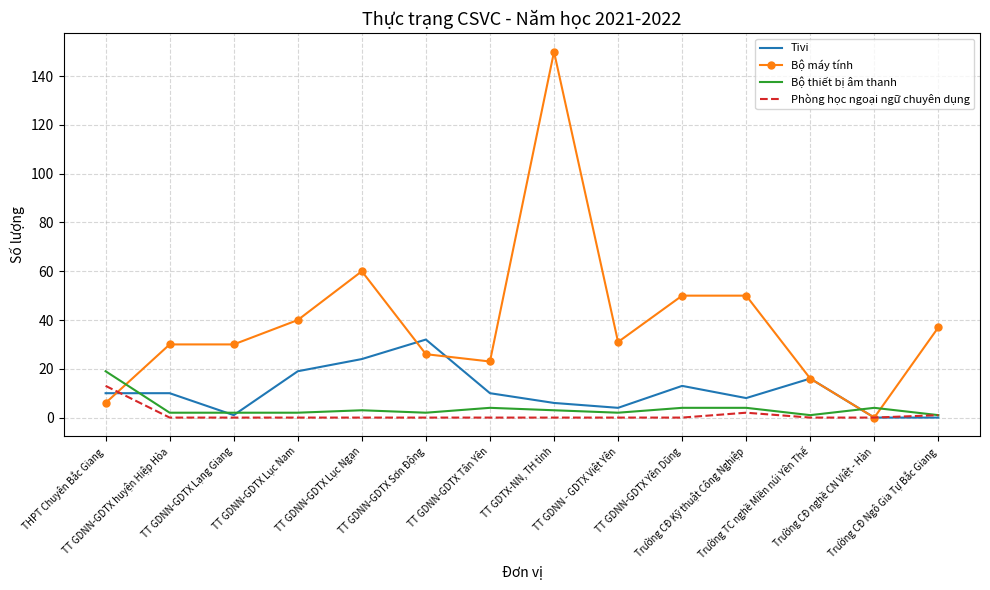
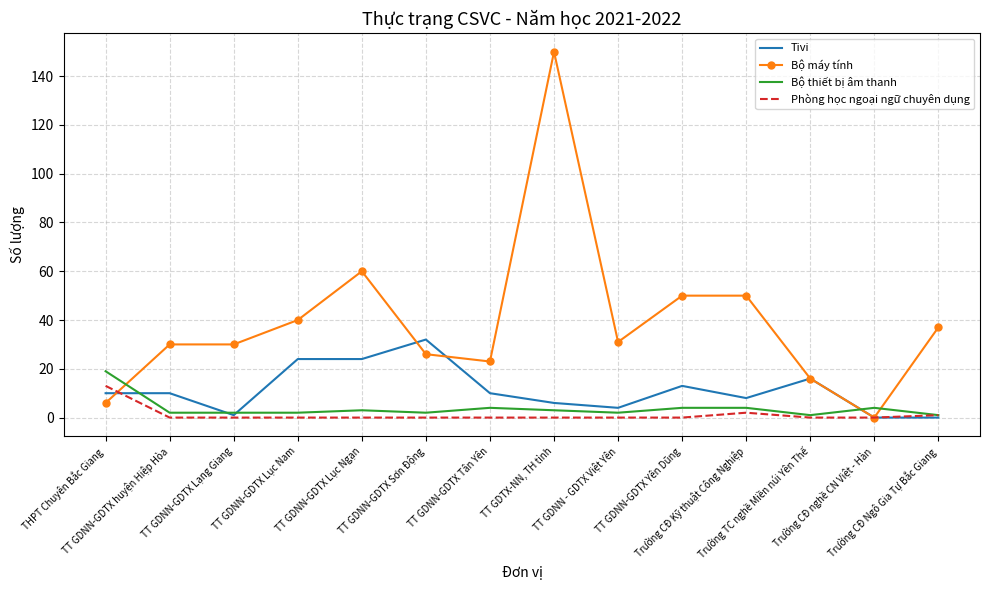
Tivi, TT GDNN-GDTX Lục Nam: 19 -> 24
